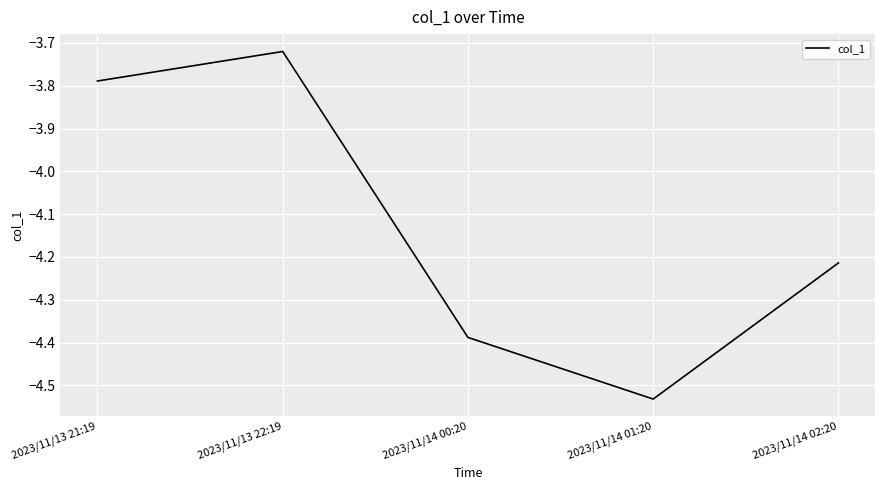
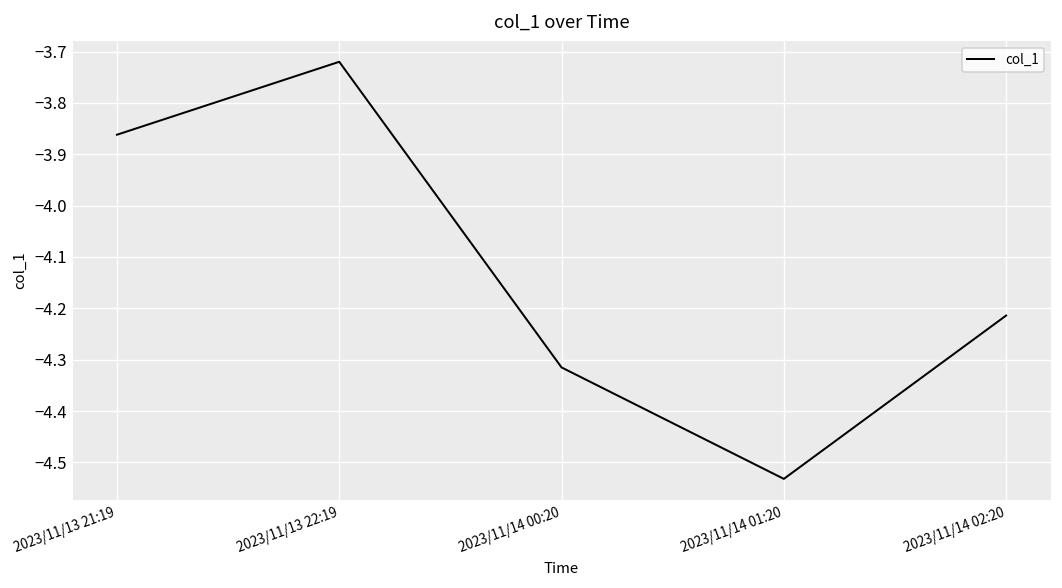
2023/11/13 21:19: -3.79 -> -3.86
2023/11/14 00:20: -4.39 -> -4.32
